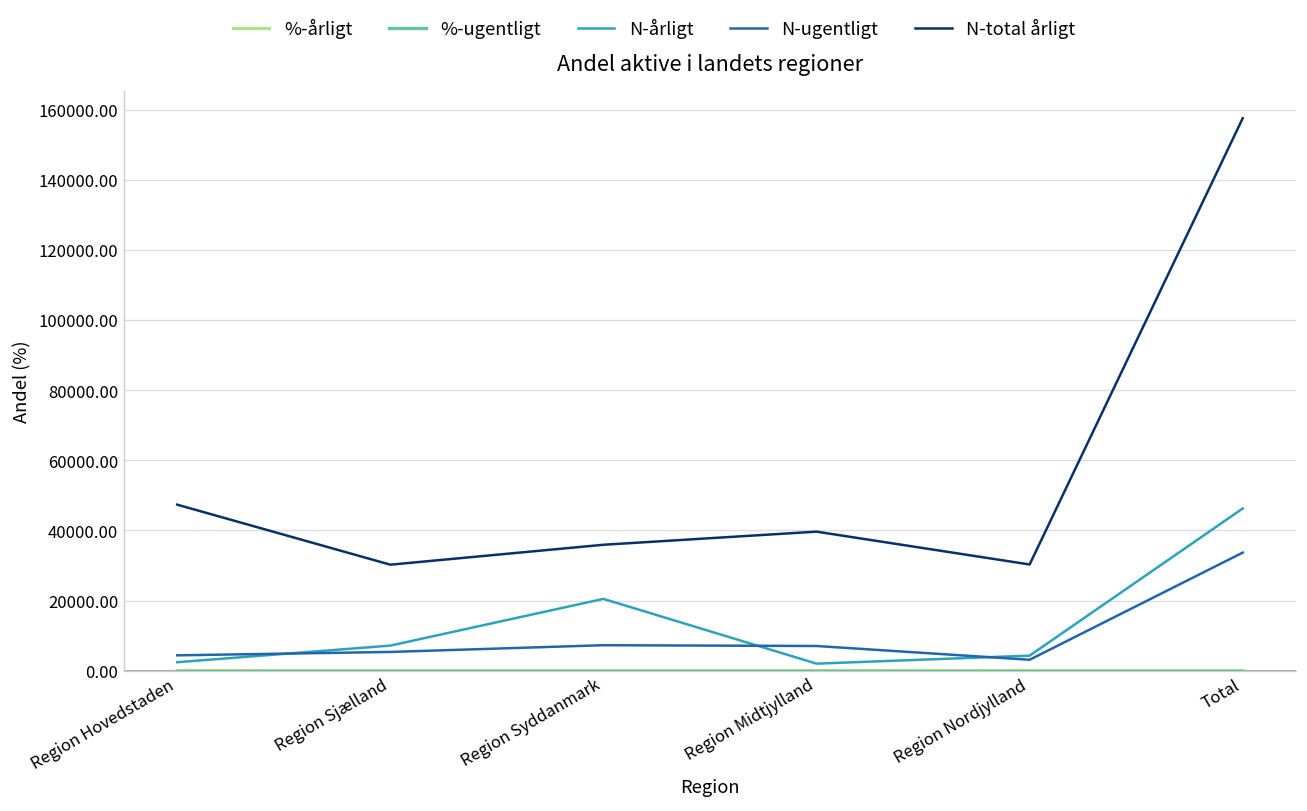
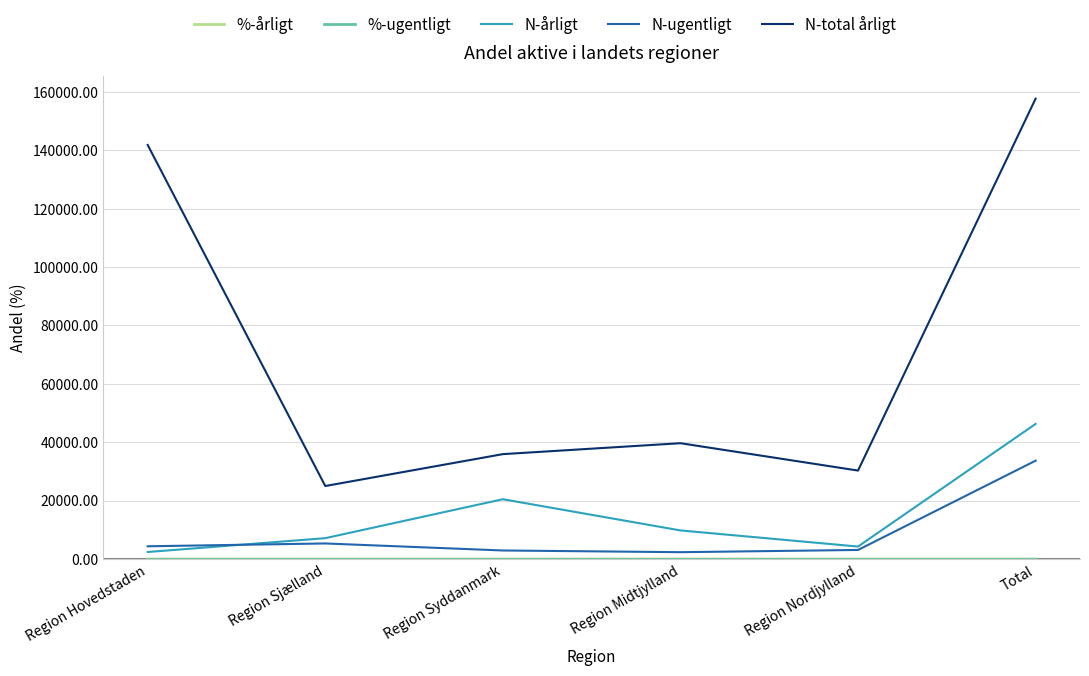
N-total årligt, Region Hovedstaden: 47000 -> 142000
N-total årligt, Region Sjælland: 30000 -> 25000
N-ugentligt, Region Syddanmark: 7000 -> 3000
N-årligt, Region Midtjylland: 2000 -> 10000
N-ugentligt, Region Midtjylland: 7000 -> 2000
